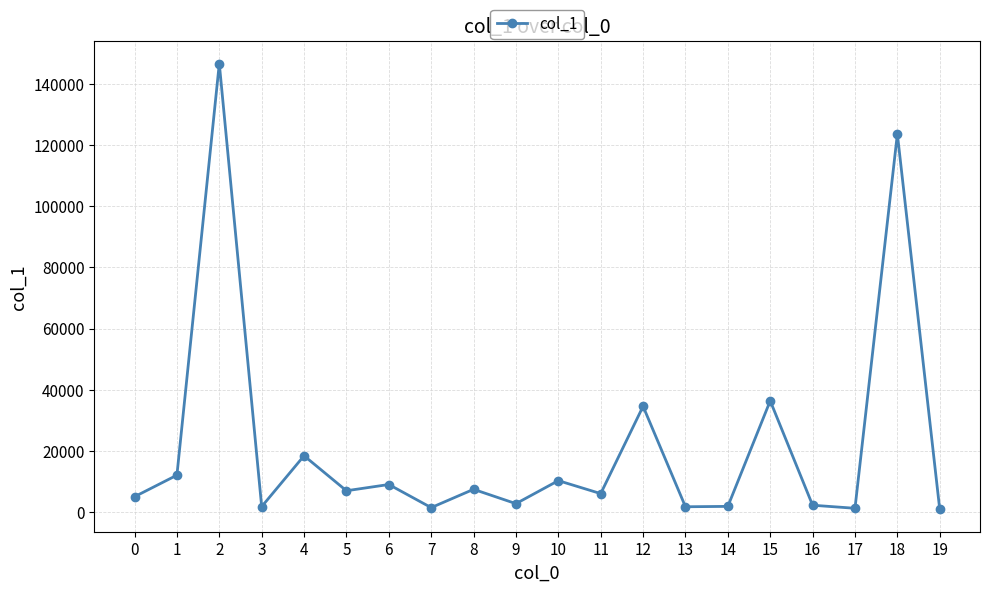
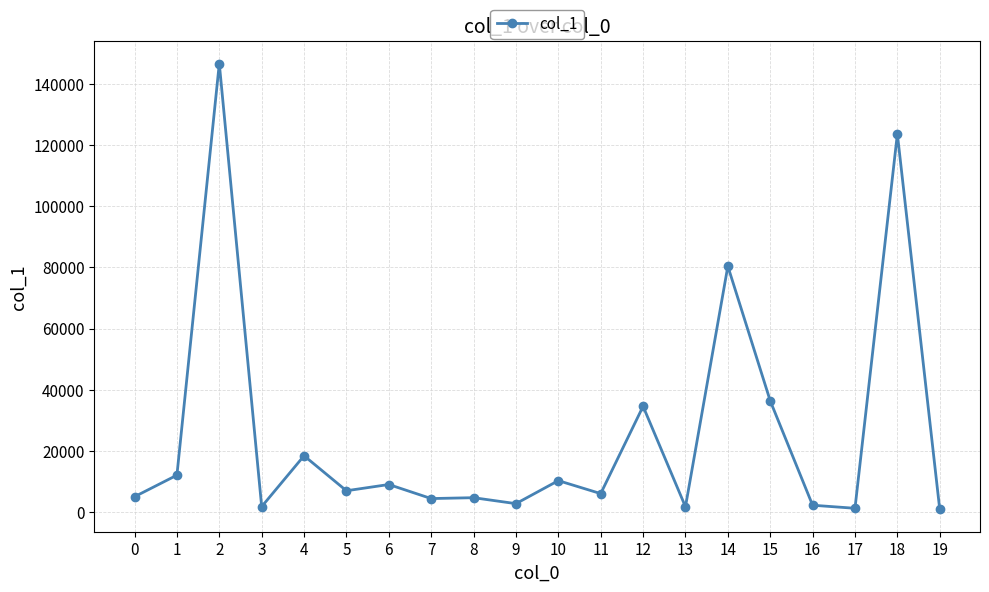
7: 1000 -> 4000
8: 7000 -> 5000
14: 2000 -> 80000
